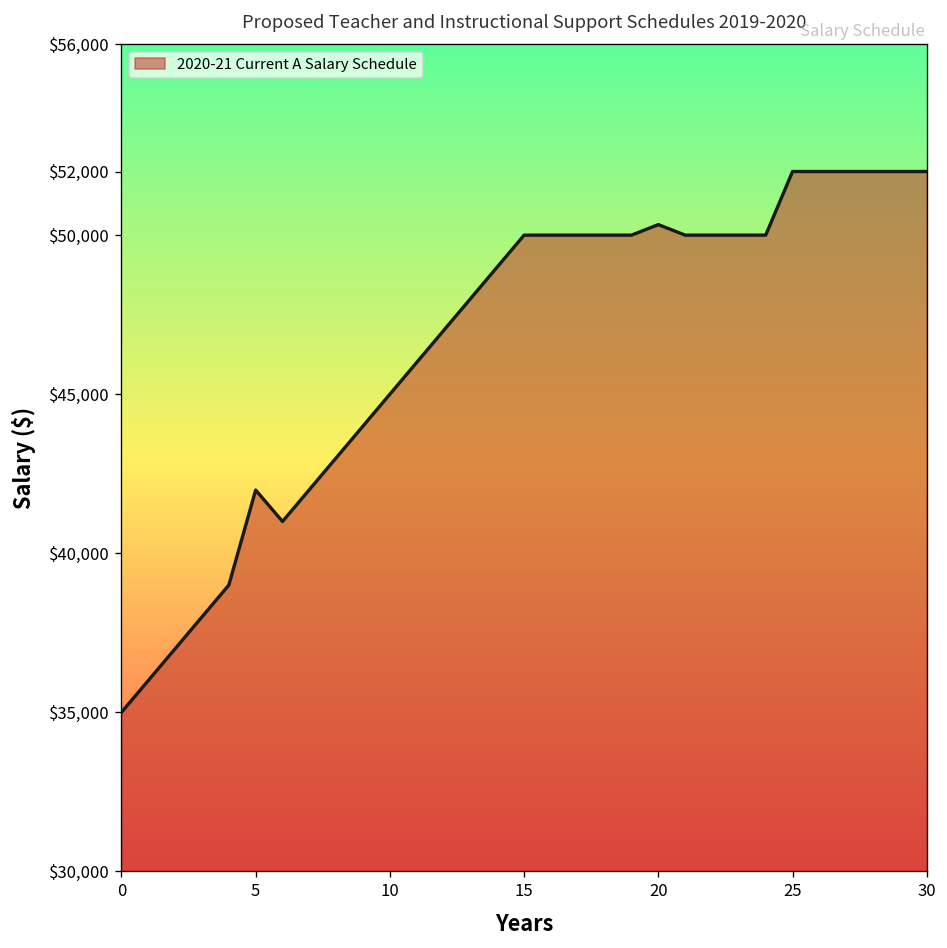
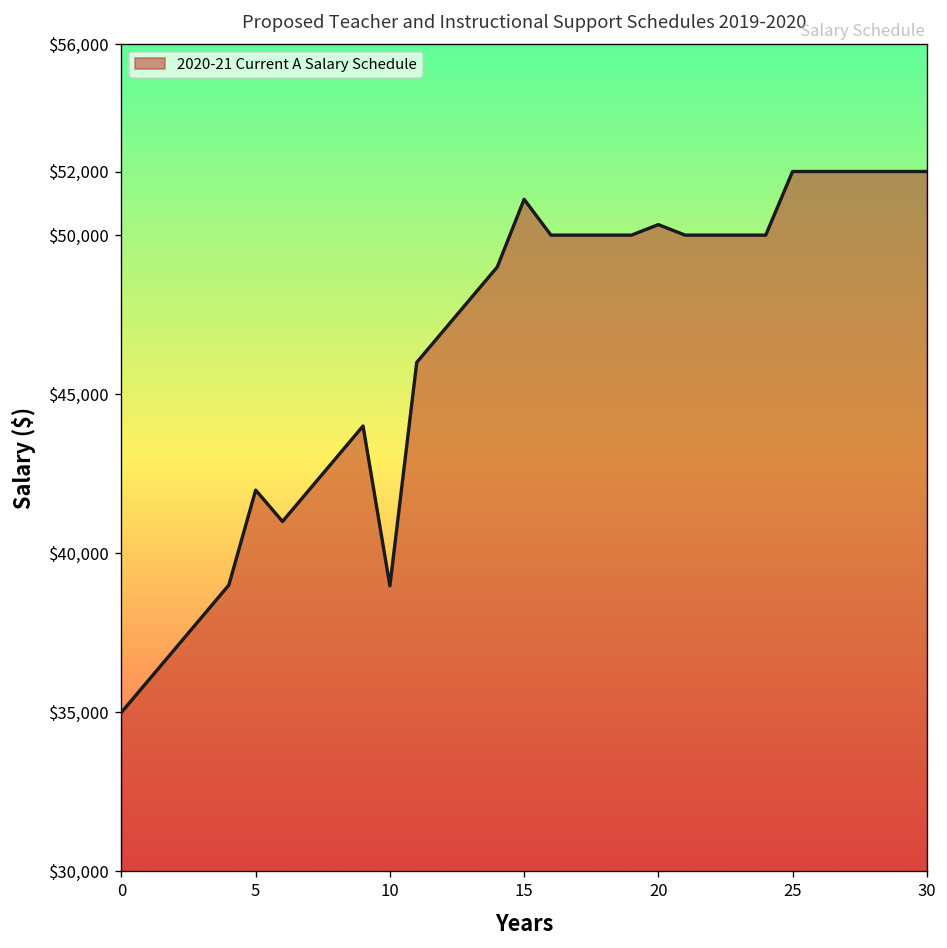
10: $45,000 -> $39,000
15: $50,000 -> $51,100
